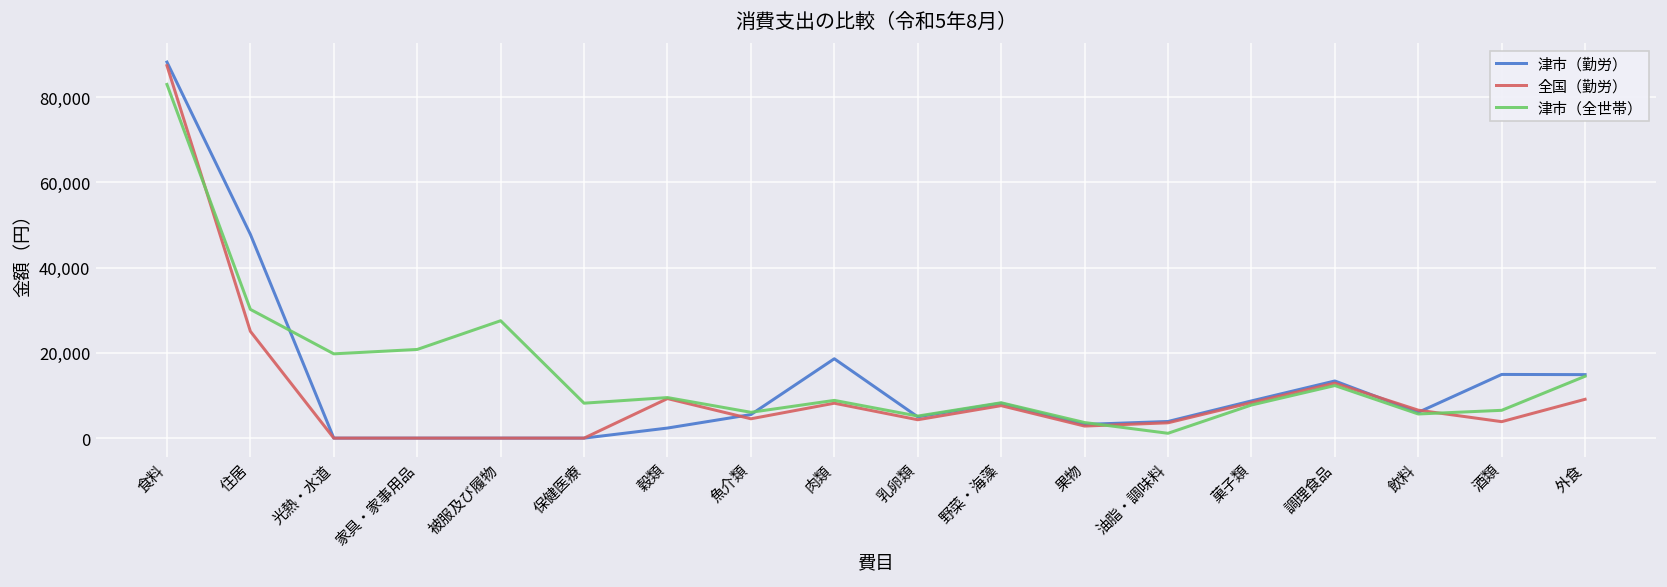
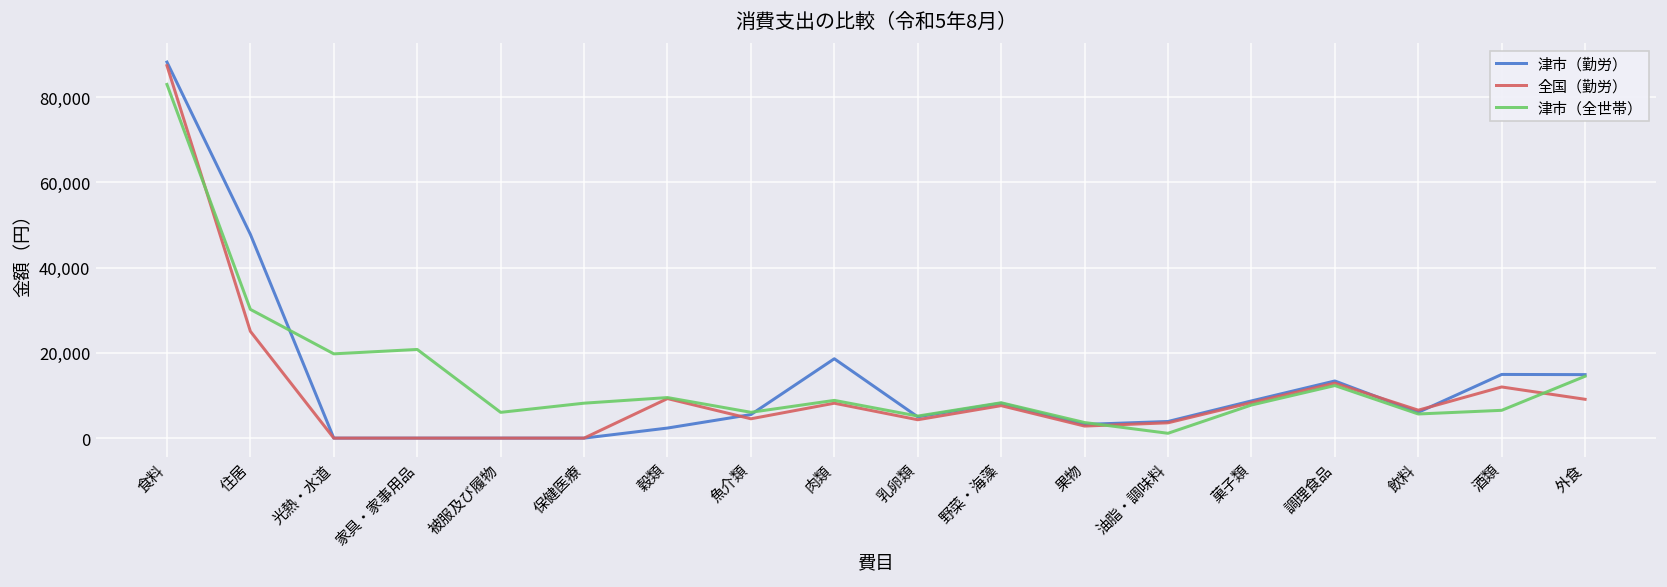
津市（全世帯）, 被服及び履物: 28,000 -> 6,000
全国（勤労）, 酒類: 4,000 -> 12,000
